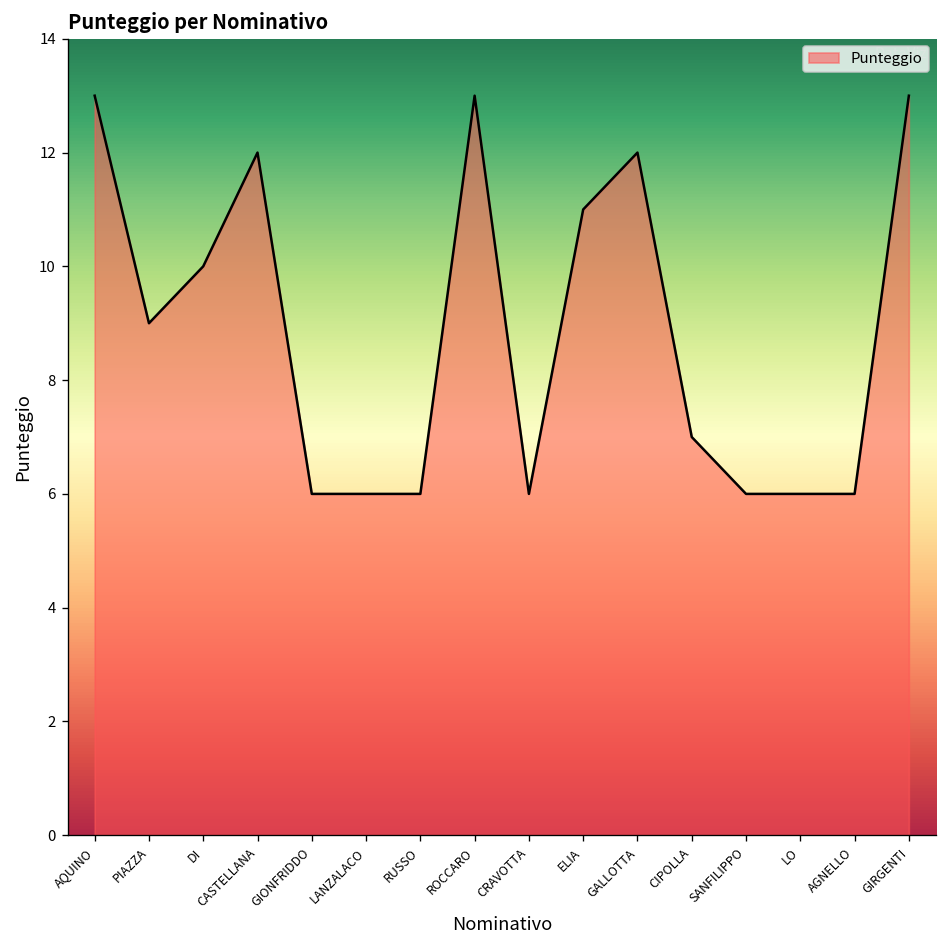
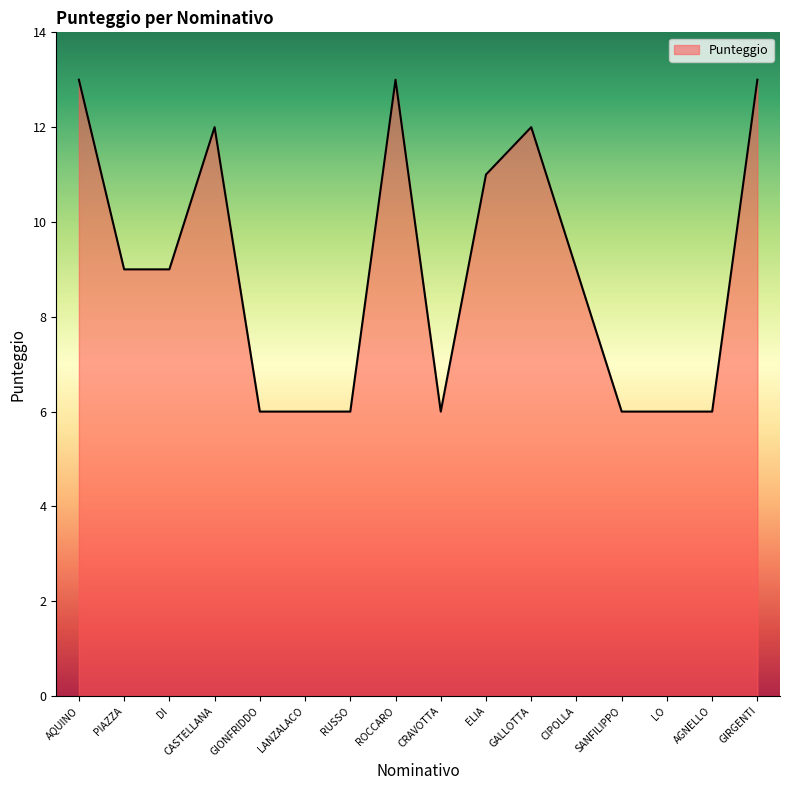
DI: 10 -> 9
CIPOLLA: 7 -> 9
